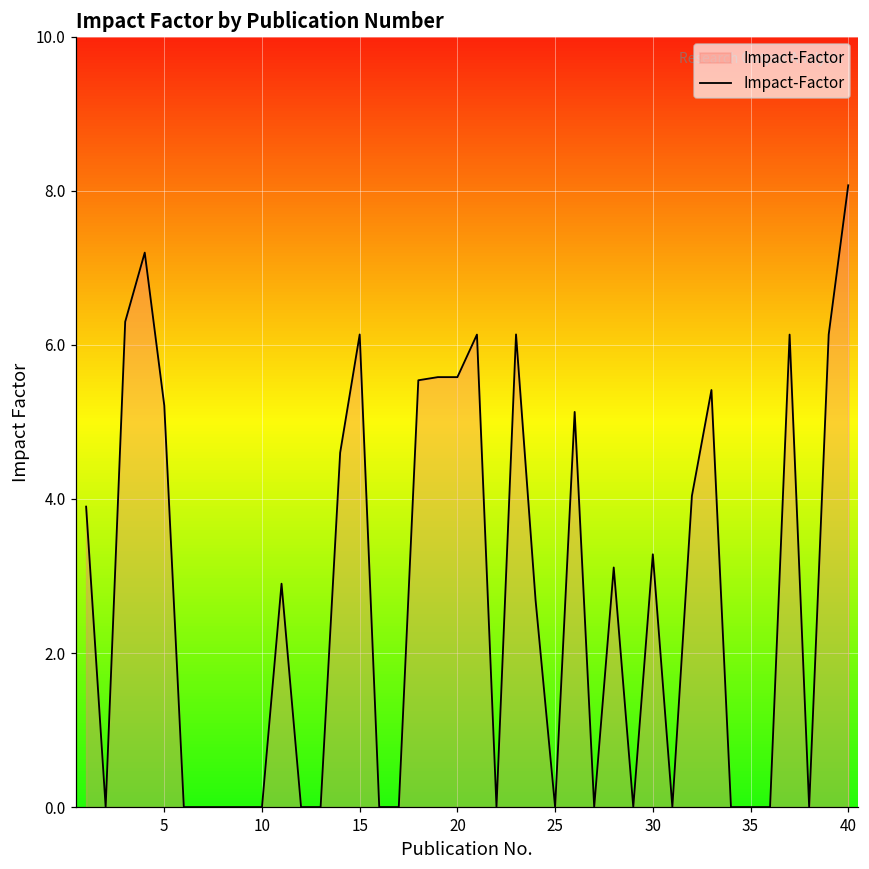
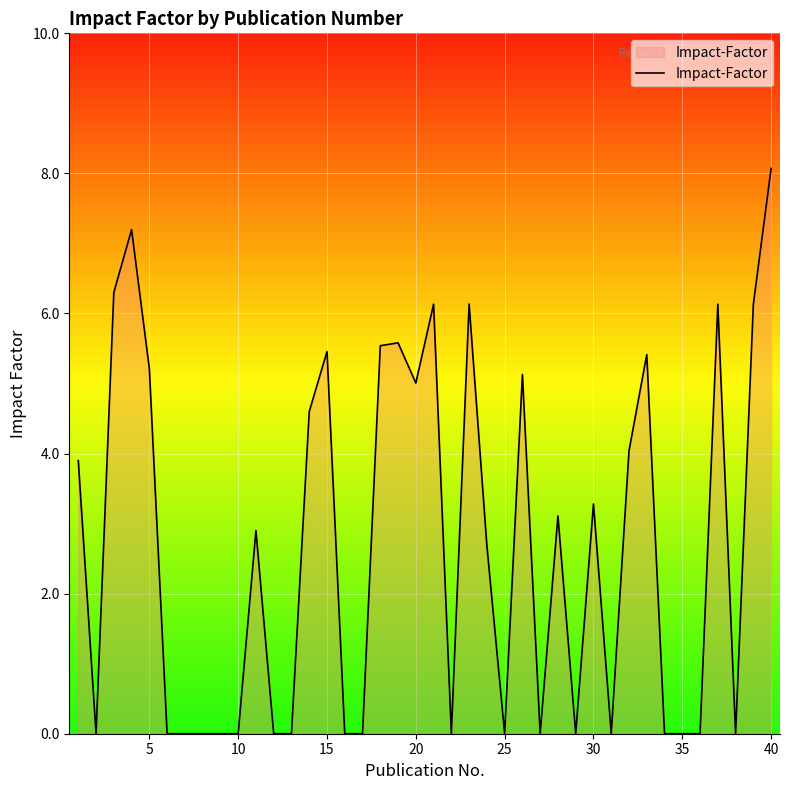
15: 6.1 -> 5.5
20: 5.6 -> 5.0
